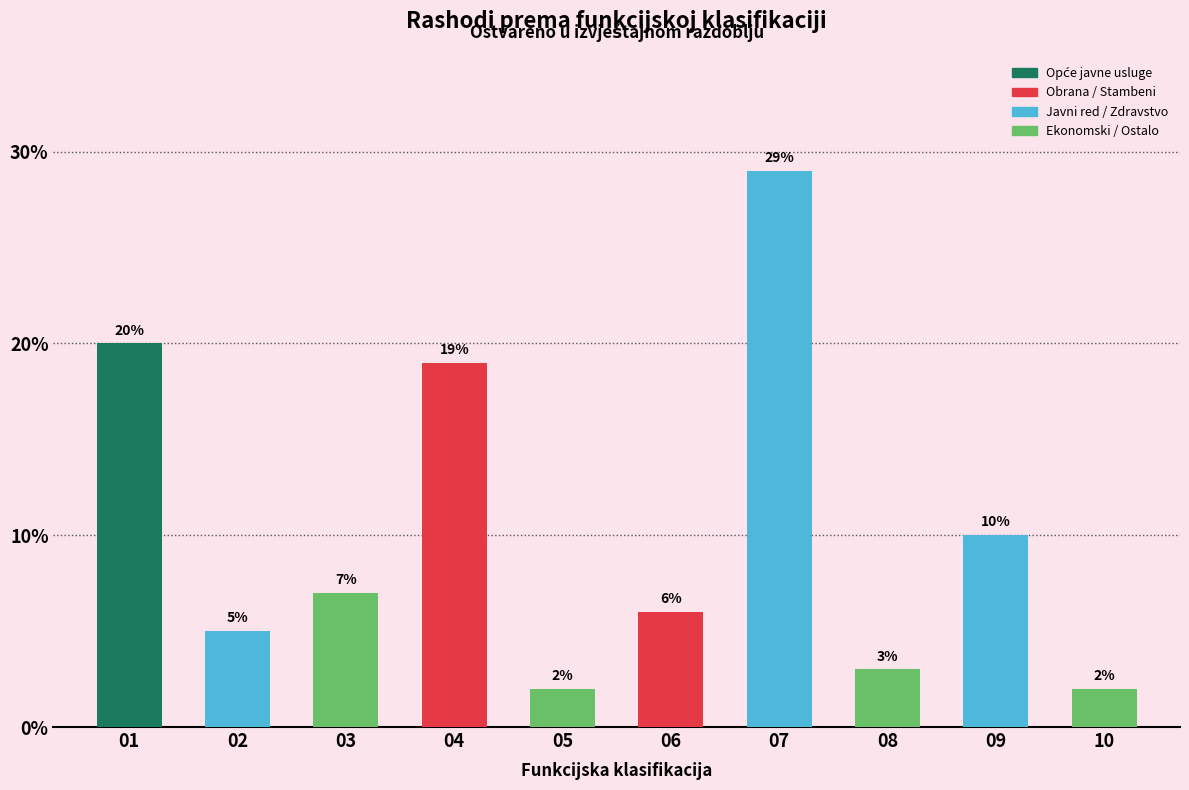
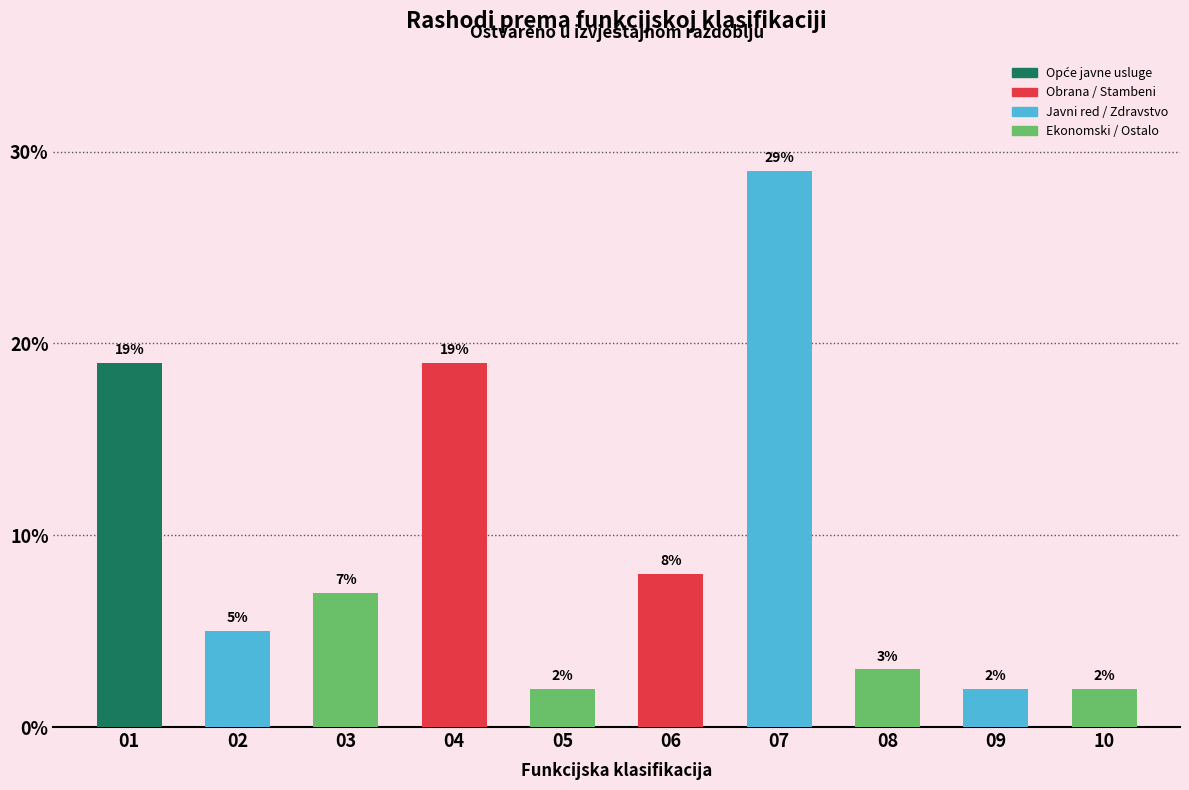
01: 20% -> 19%
06: 6% -> 8%
09: 10% -> 2%
